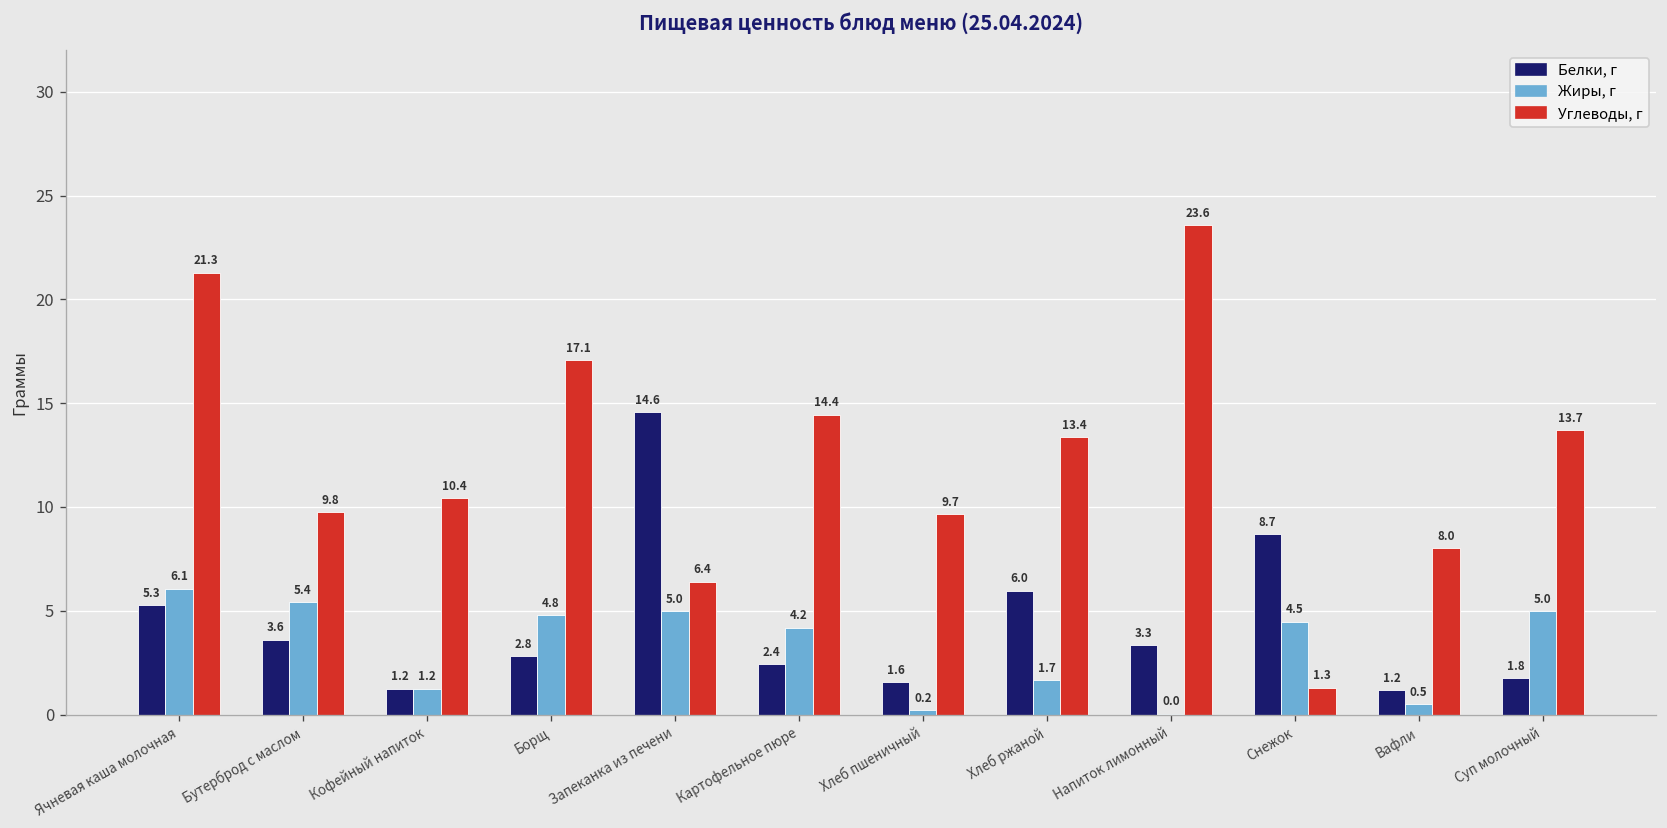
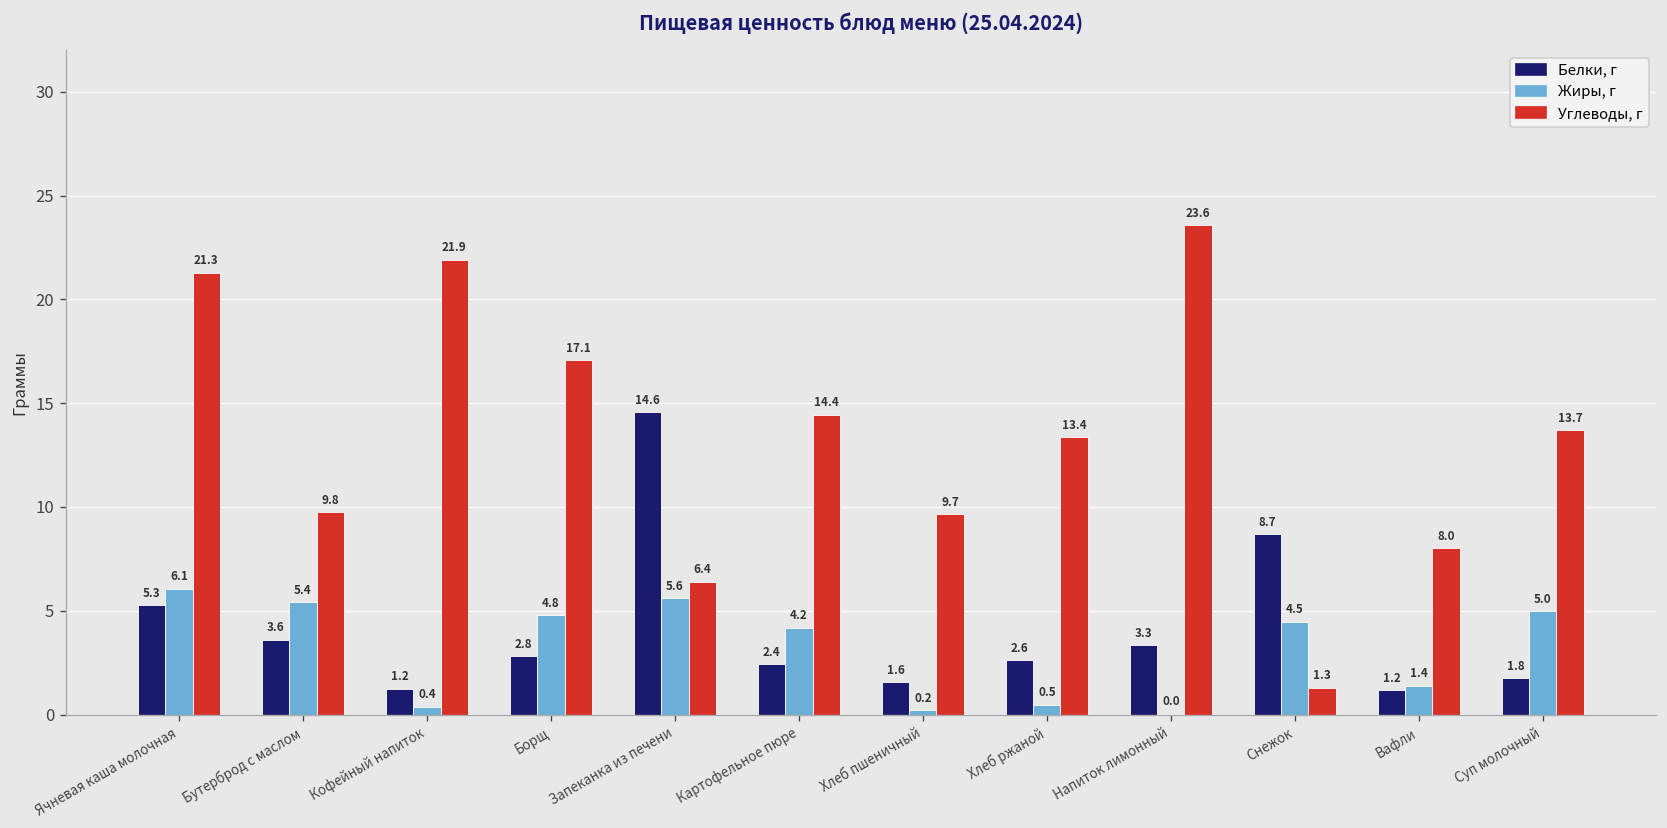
Жиры, г, Кофейный напиток: 1.2 -> 0.4
Углеводы, г, Кофейный напиток: 10.4 -> 21.9
Жиры, г, Запеканка из печени: 5.0 -> 5.6
Белки, г, Хлеб ржаной: 6.0 -> 2.6
Жиры, г, Хлеб ржаной: 1.7 -> 0.5
Жиры, г, Вафли: 0.5 -> 1.4
